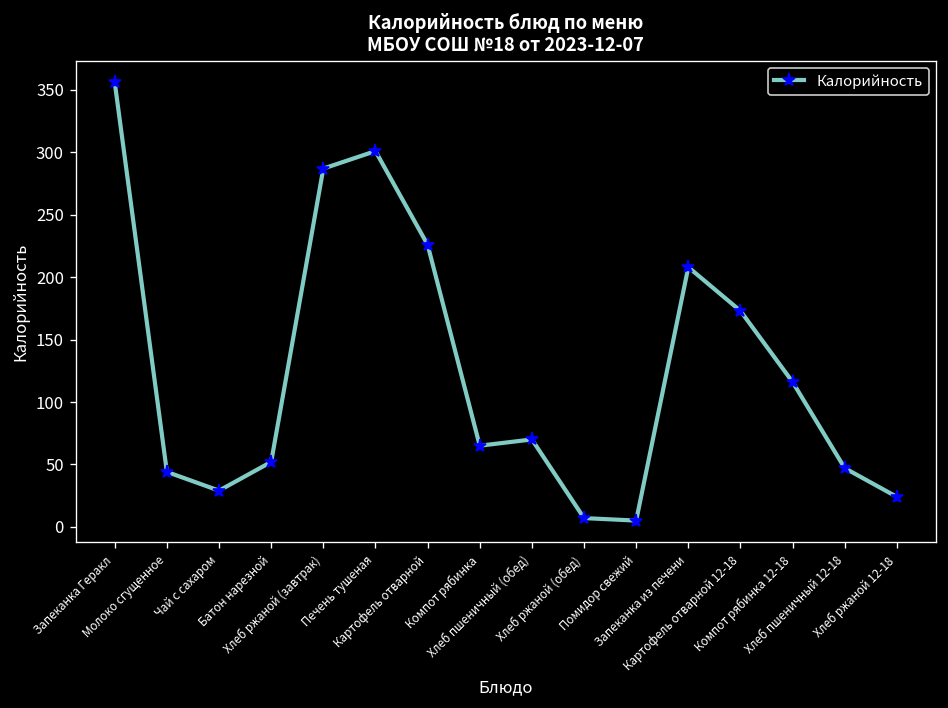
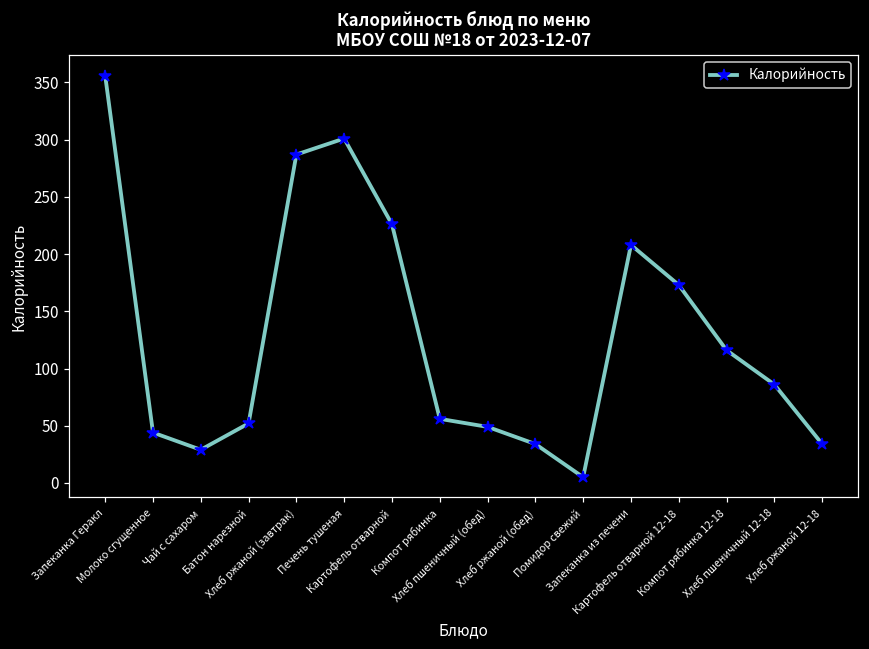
Компот рябинка: 65 -> 56
Хлеб пшеничный (обед): 70 -> 49
Хлеб ржаной (обед): 7 -> 34
Хлеб пшеничный 12-18: 47 -> 86
Хлеб ржаной 12-18: 24 -> 34
